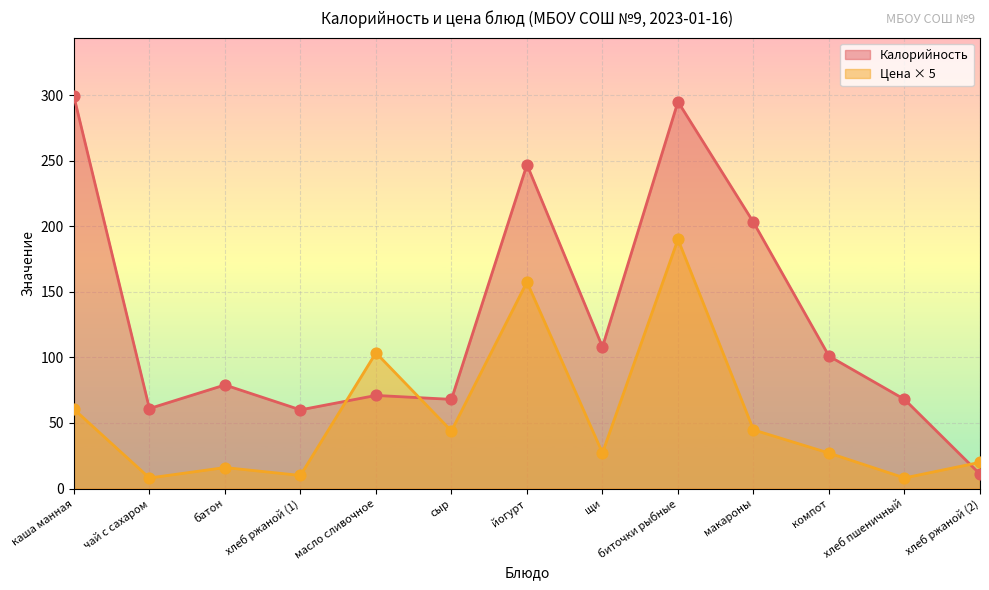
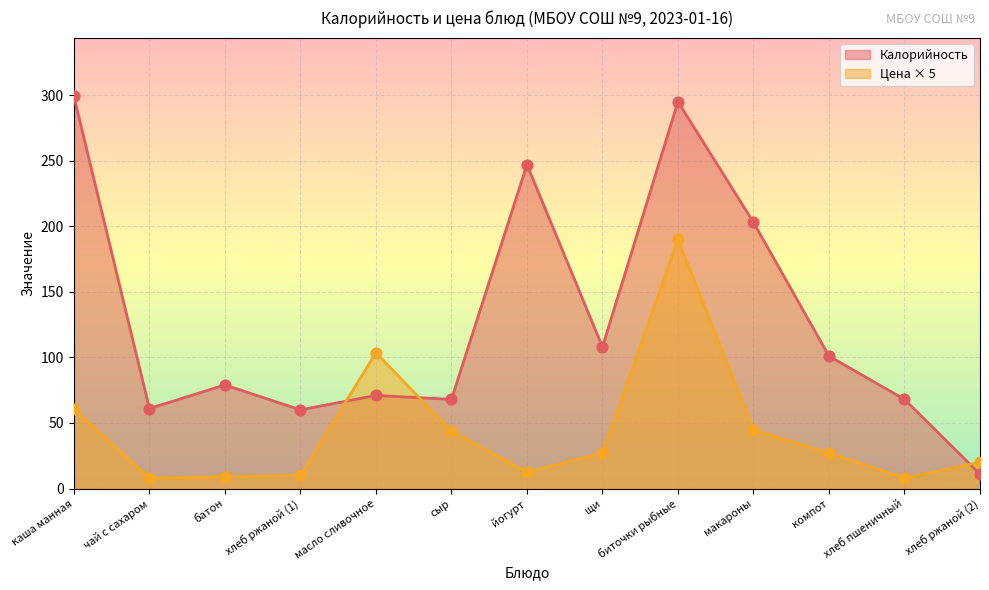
Цена × 5, батон: 16 -> 9
Цена × 5, йогурт: 158 -> 13
